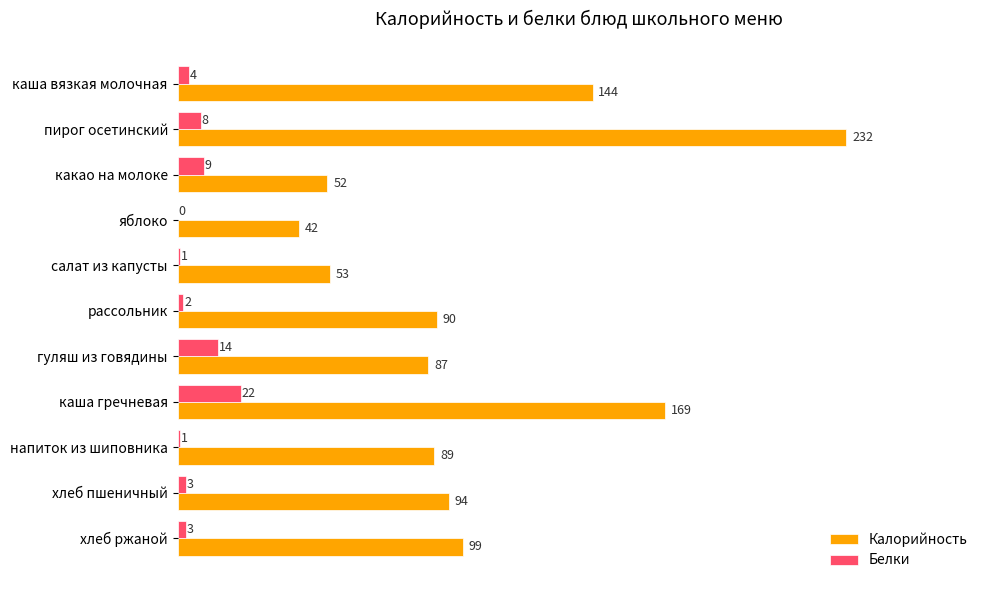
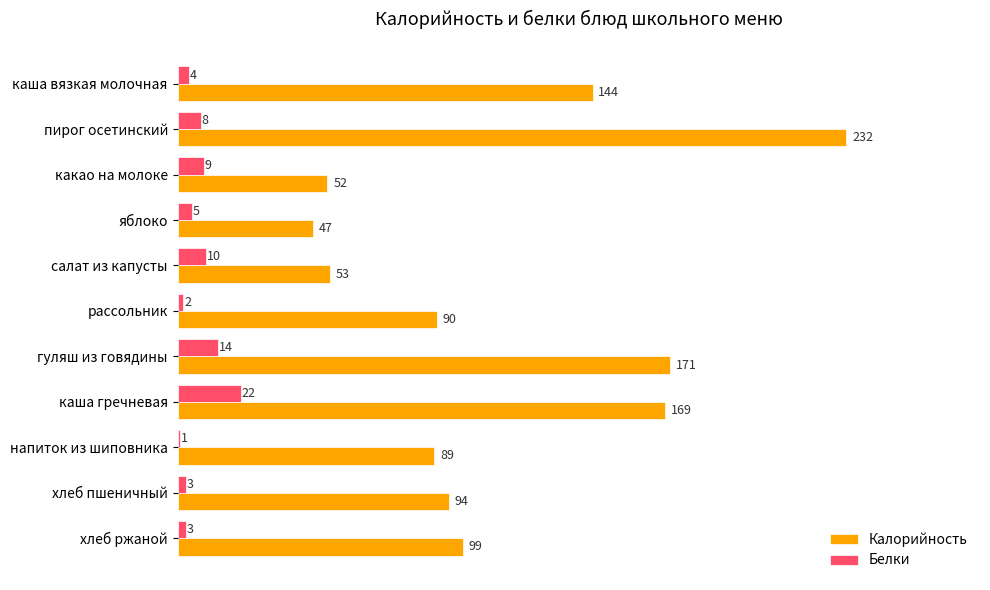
Белки, яблоко: 0 -> 5
Калорийность, яблоко: 42 -> 47
Белки, салат из капусты: 1 -> 10
Калорийность, гуляш из говядины: 87 -> 171
